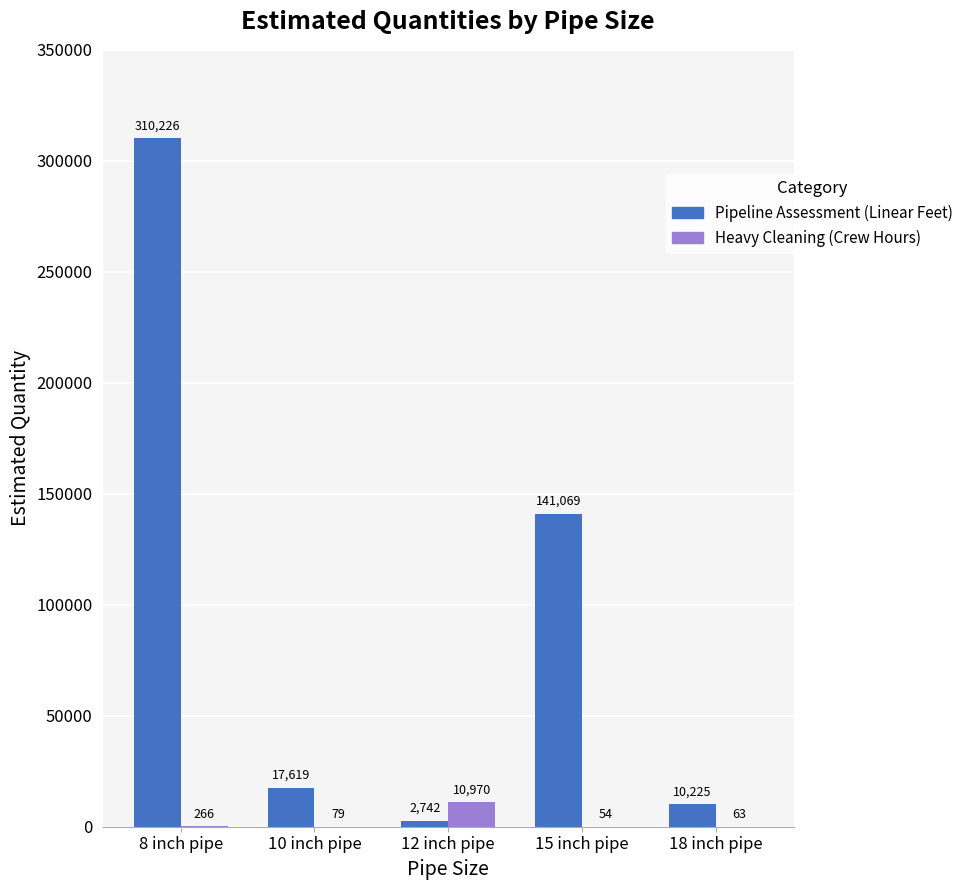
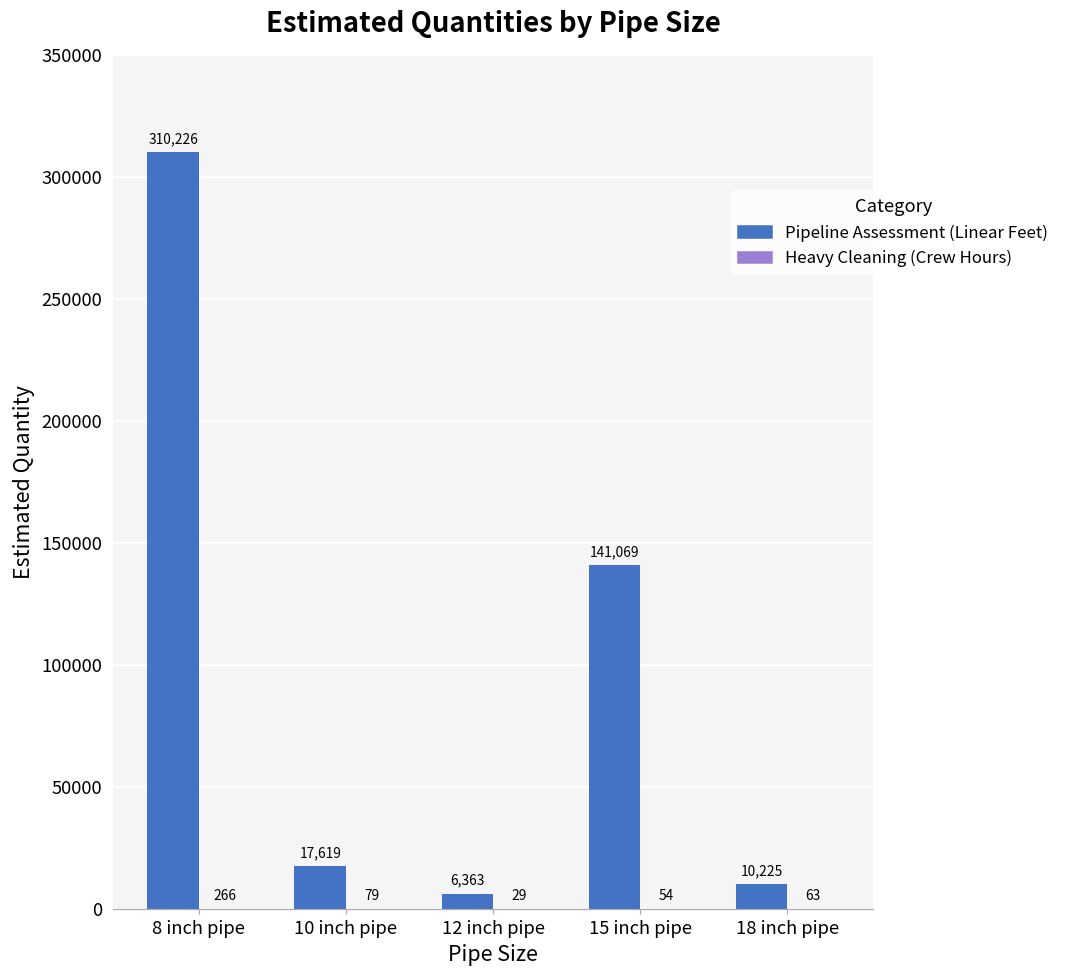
Pipeline Assessment (Linear Feet), 12 inch pipe: 2,742 -> 6,363
Heavy Cleaning (Crew Hours), 12 inch pipe: 10,970 -> 29
